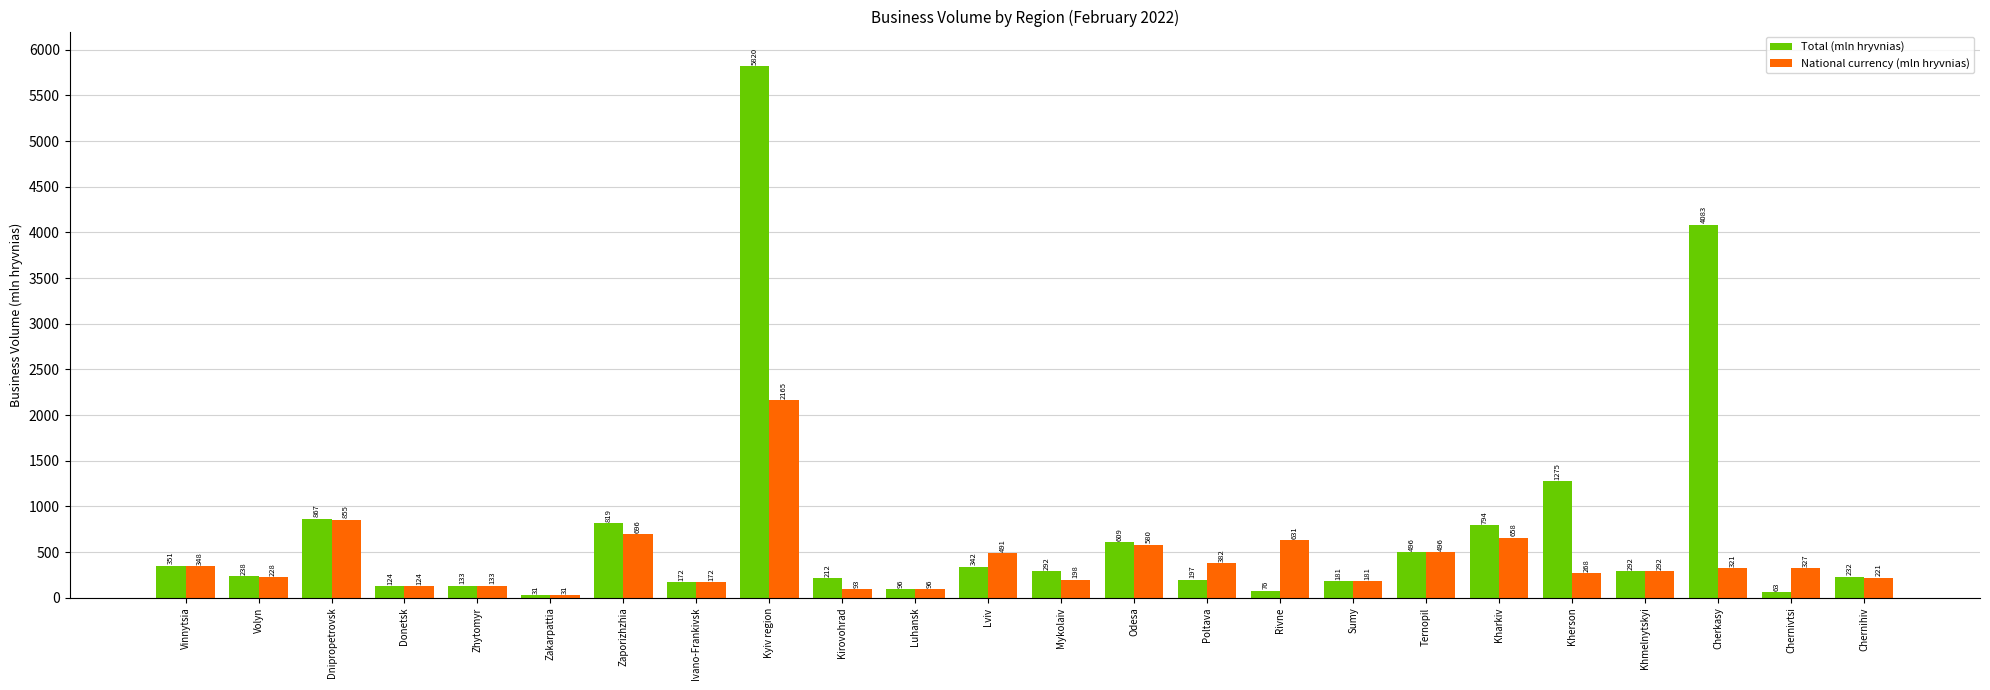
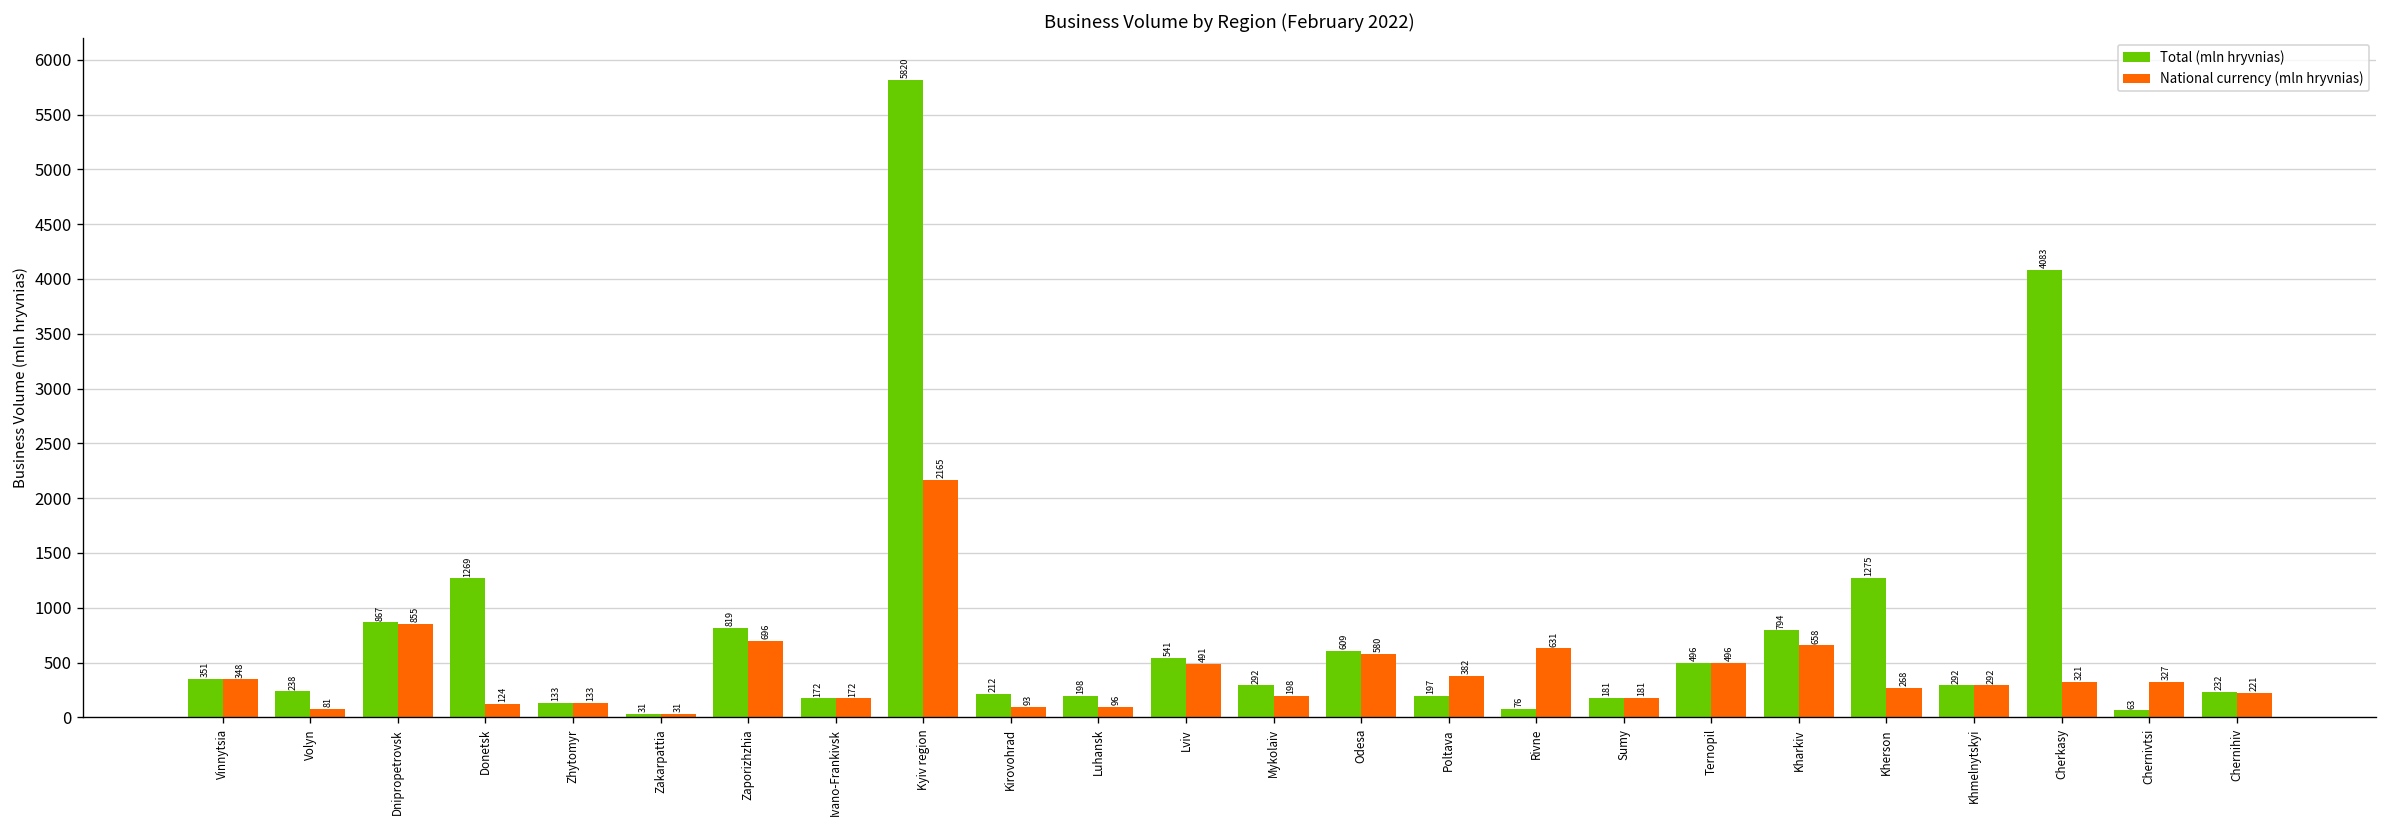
National currency (mln hryvnias), Volyn: 228 -> 81
Total (mln hryvnias), Donetsk: 124 -> 1269
Total (mln hryvnias), Luhansk: 96 -> 198
Total (mln hryvnias), Lviv: 342 -> 541
